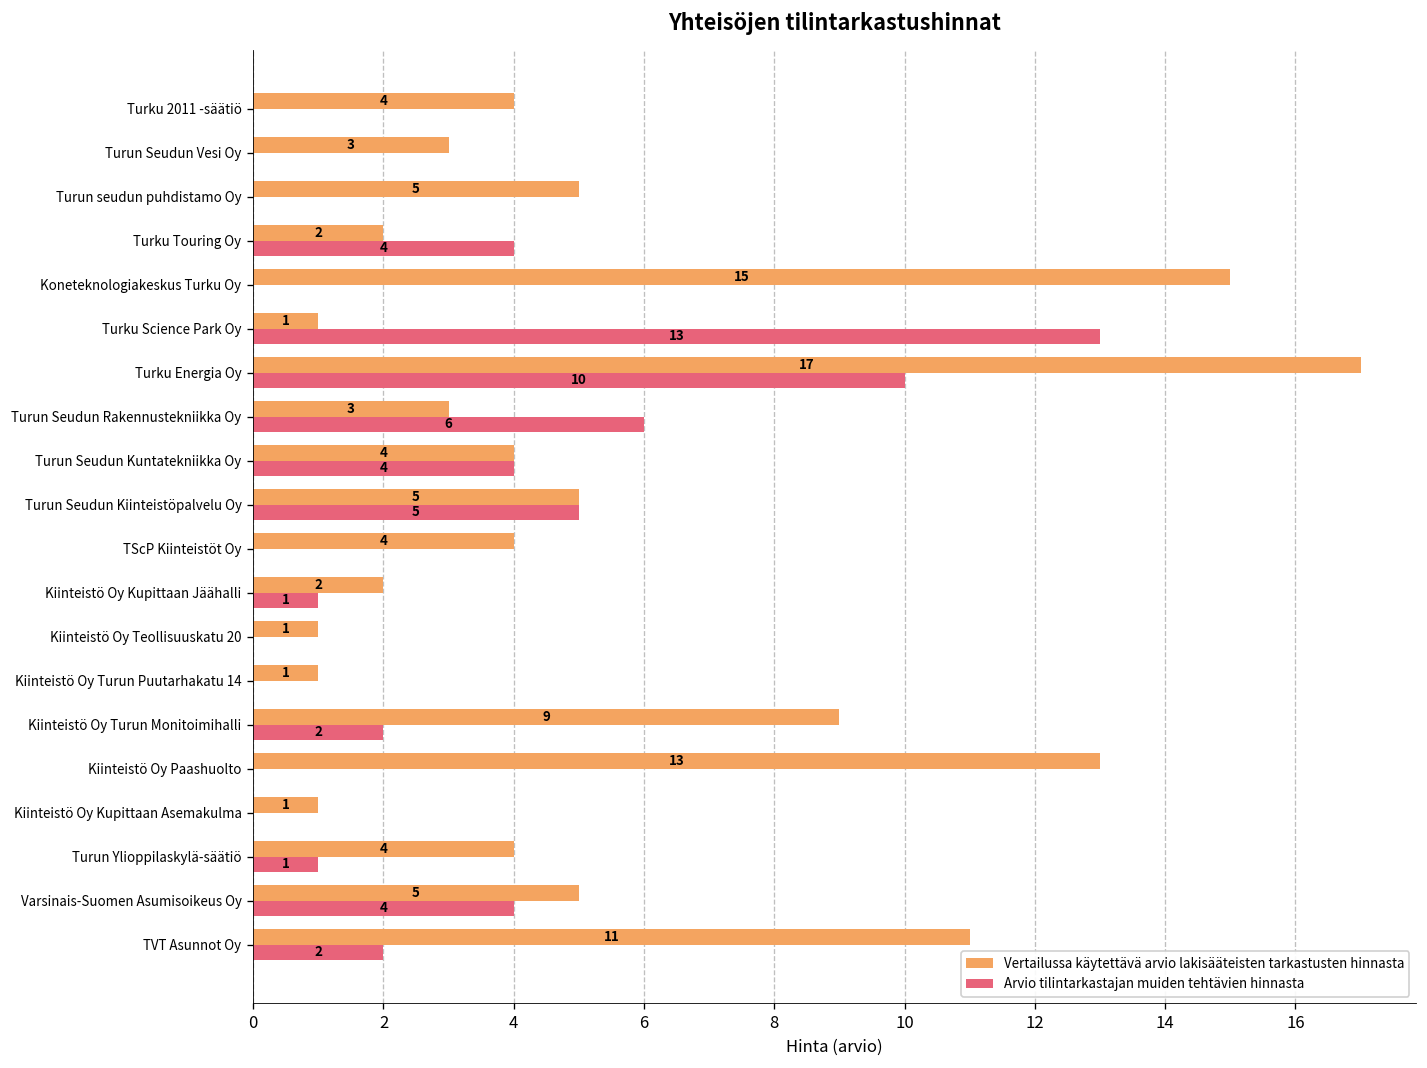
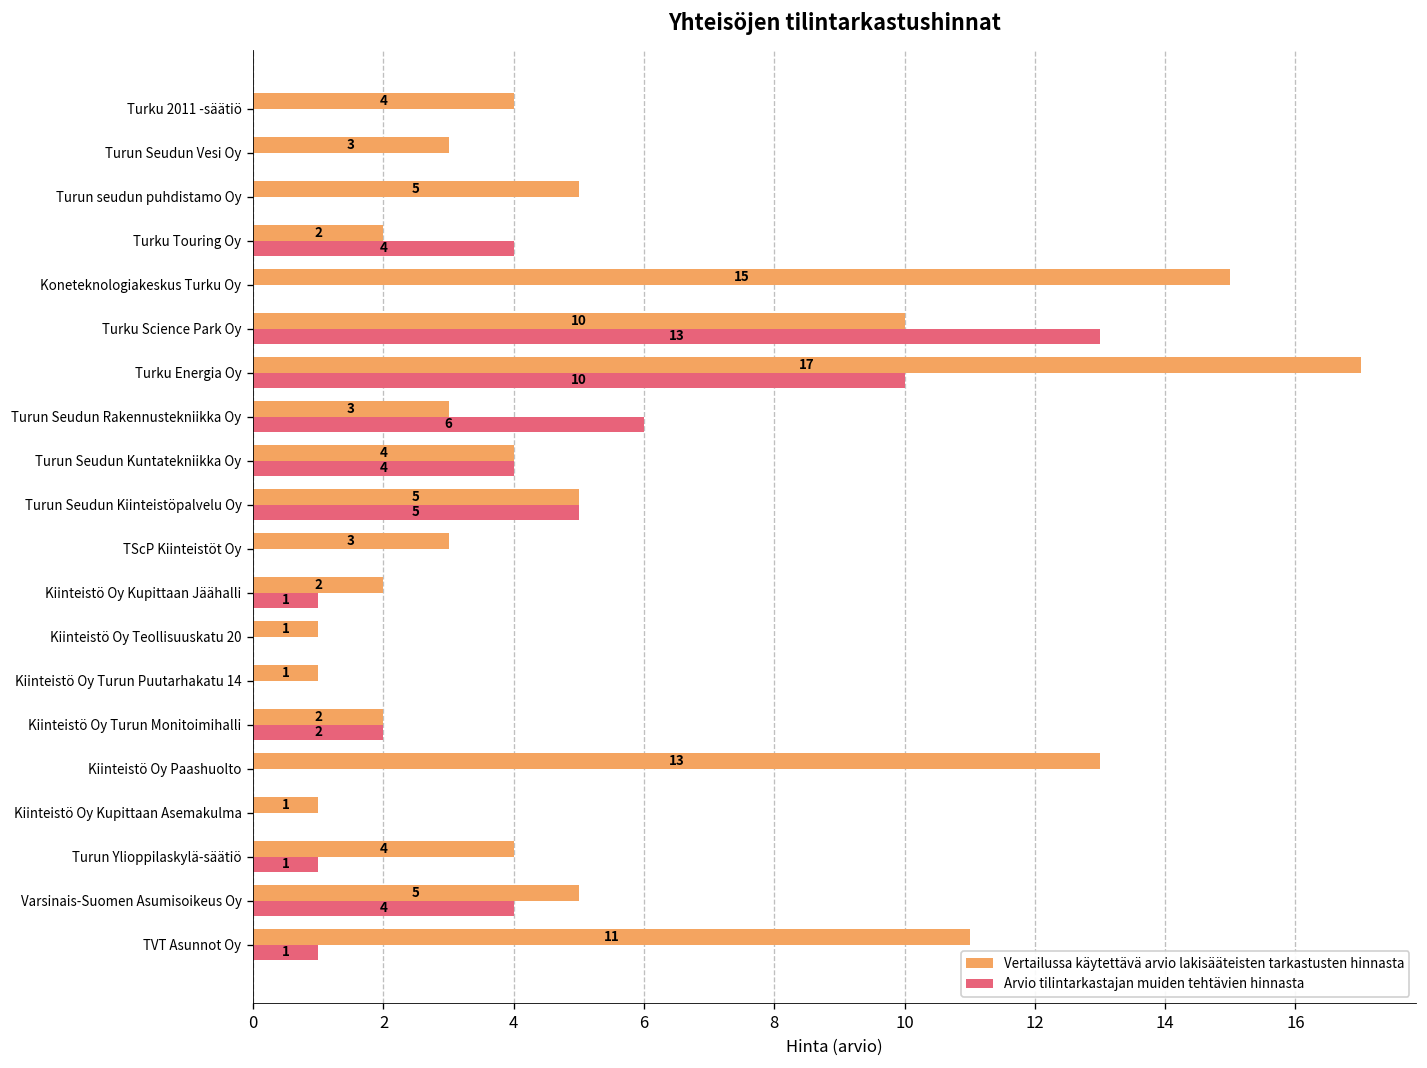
Vertailussa käytettävä arvio lakisääteisten tarkastusten hinnasta, Turku Science Park Oy: 1 -> 10
Vertailussa käytettävä arvio lakisääteisten tarkastusten hinnasta, TScP Kiinteistöt Oy: 4 -> 3
Vertailussa käytettävä arvio lakisääteisten tarkastusten hinnasta, Kiinteistö Oy Turun Monitoimihalli: 9 -> 2
Arvio tilintarkastajan muiden tehtävien hinnasta, TVT Asunnot Oy: 2 -> 1
